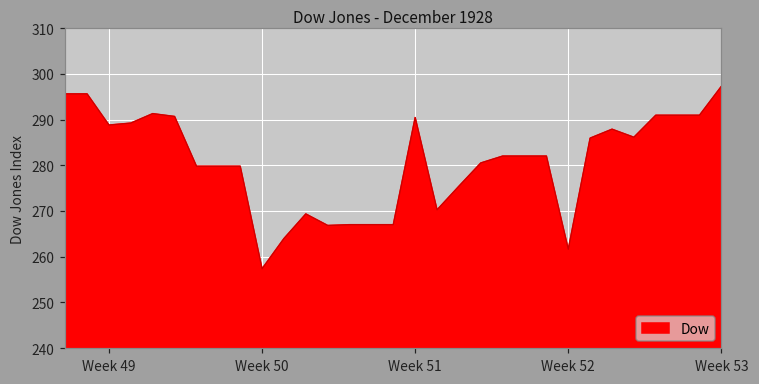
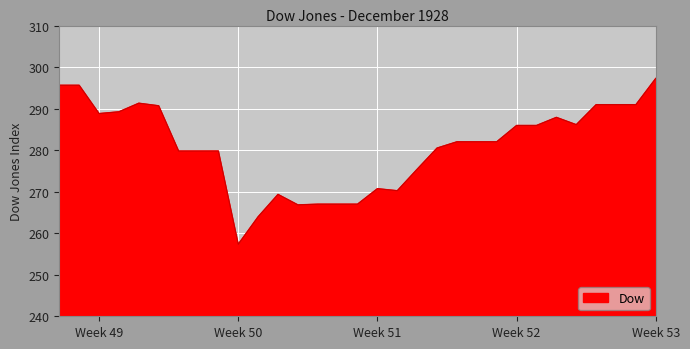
Week 51: 290 -> 271
Week 52: 262 -> 286
